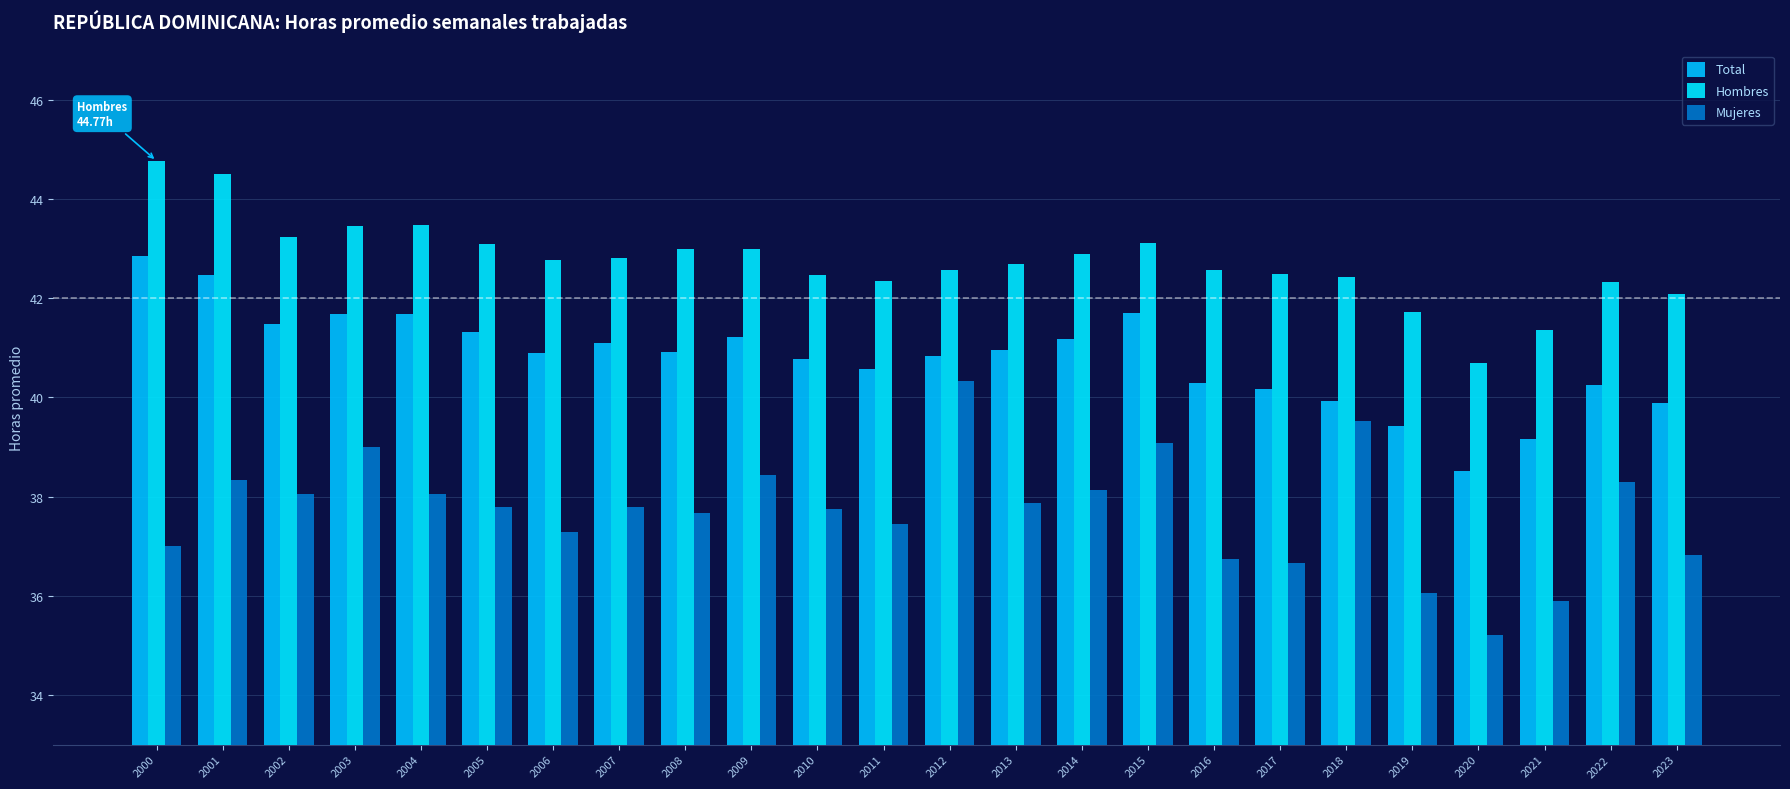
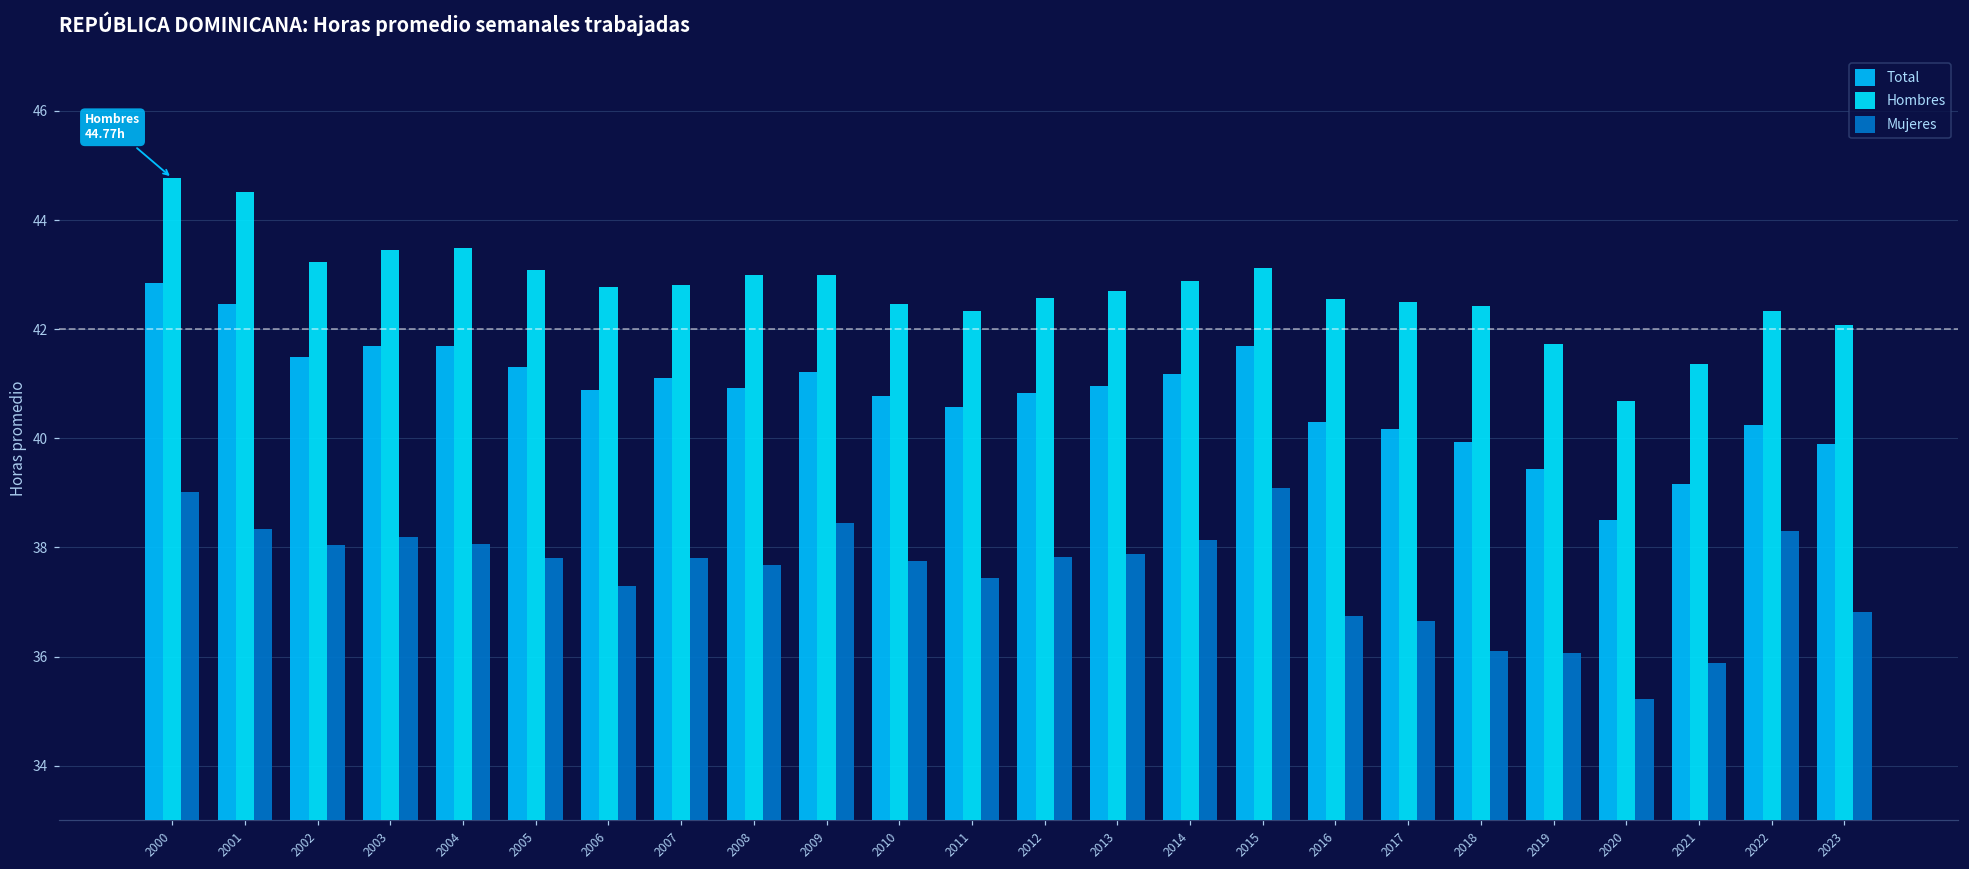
Mujeres, 2000: 37.0 -> 39.0
Mujeres, 2003: 39.0 -> 38.2
Mujeres, 2012: 40.3 -> 37.8
Mujeres, 2018: 39.5 -> 36.1
